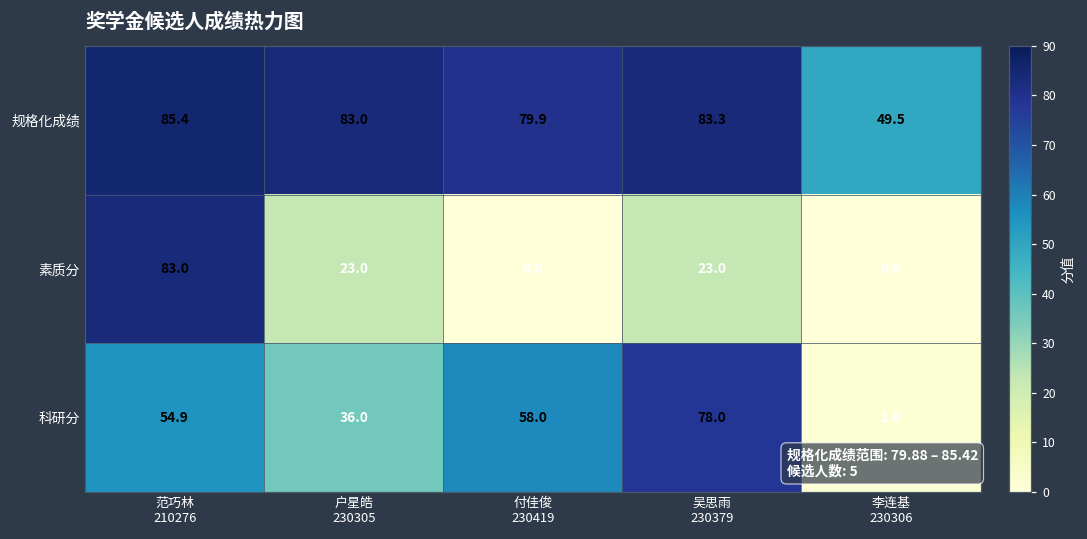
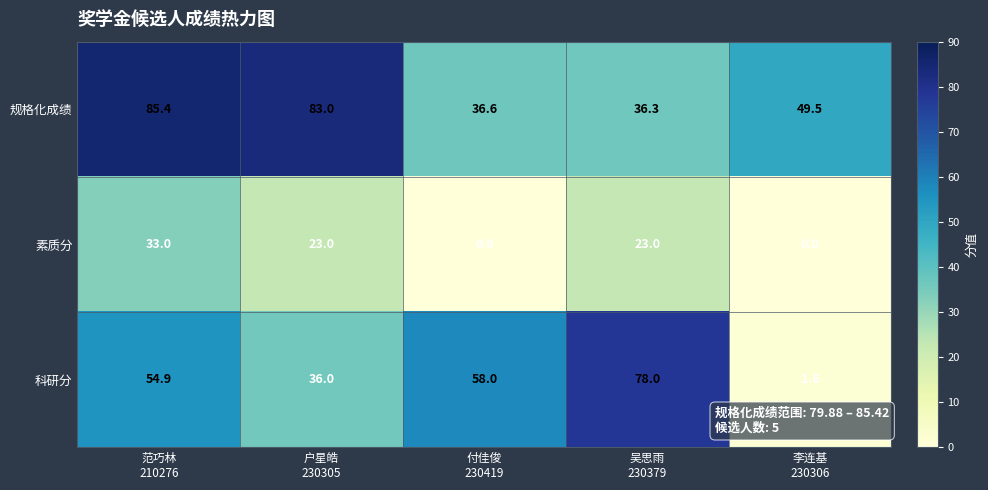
规格化成绩, 付佳俊 230419: 79.9 -> 36.6
规格化成绩, 吴思雨 230379: 83.3 -> 36.3
素质分, 范巧林 210276: 83.0 -> 33.0
